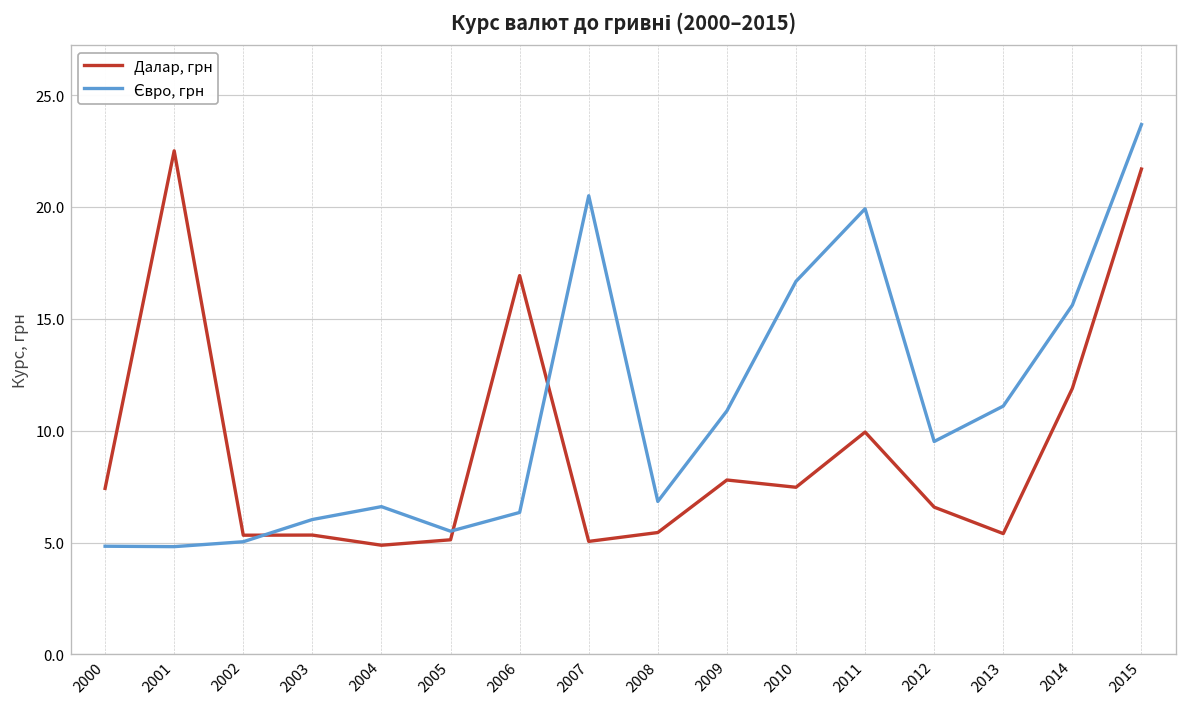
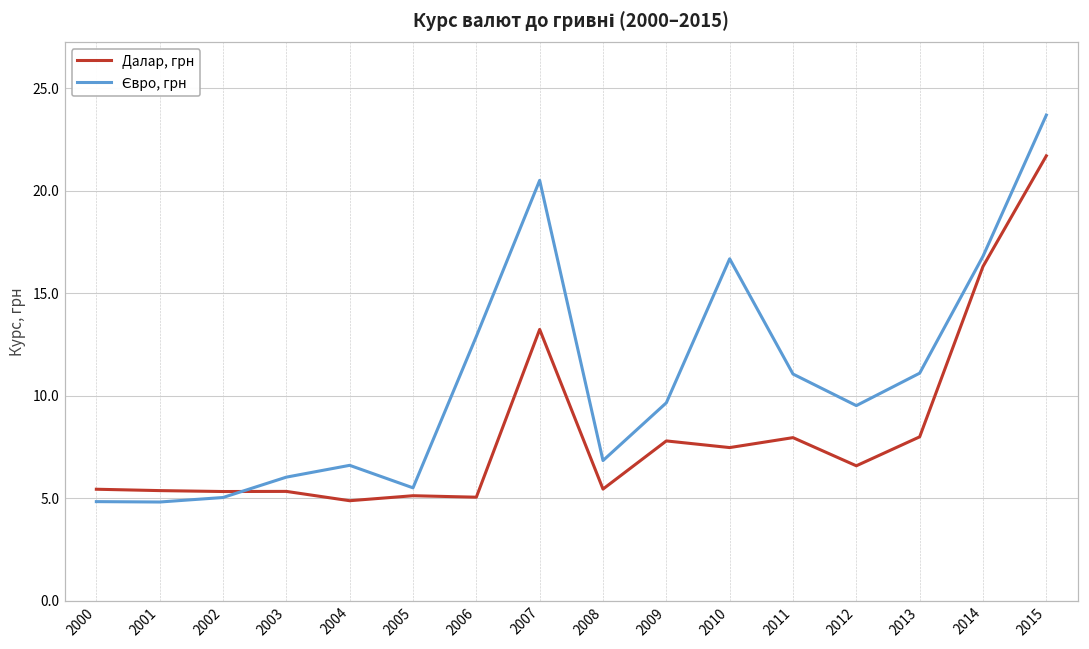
Далар, грн, 2000: 7.4 -> 5.4
Далар, грн, 2001: 22.5 -> 5.4
Далар, грн, 2006: 16.9 -> 5.1
Євро, грн, 2006: 6.3 -> 12.9
Далар, грн, 2007: 5.1 -> 13.2
Євро, грн, 2009: 10.9 -> 9.7
Далар, грн, 2011: 9.9 -> 8.0
Євро, грн, 2011: 19.9 -> 11.1
Далар, грн, 2013: 5.4 -> 8.0
Далар, грн, 2014: 11.9 -> 16.3
Євро, грн, 2014: 15.6 -> 16.8
